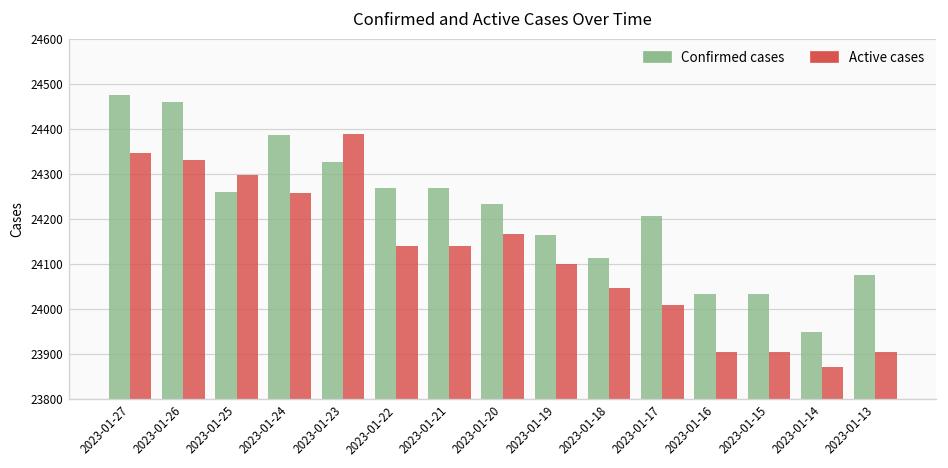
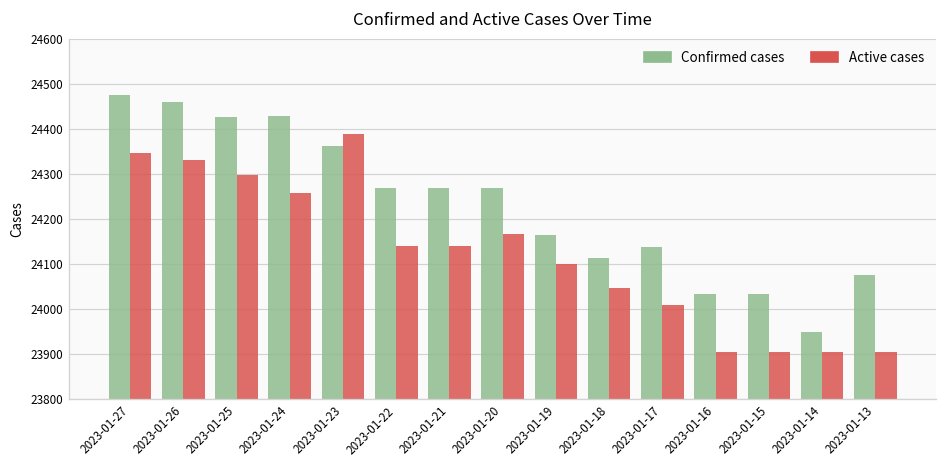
Confirmed cases, 2023-01-25: 24260 -> 24430
Confirmed cases, 2023-01-24: 24390 -> 24430
Confirmed cases, 2023-01-23: 24330 -> 24360
Confirmed cases, 2023-01-20: 24230 -> 24270
Confirmed cases, 2023-01-17: 24210 -> 24140
Active cases, 2023-01-14: 23870 -> 23900
